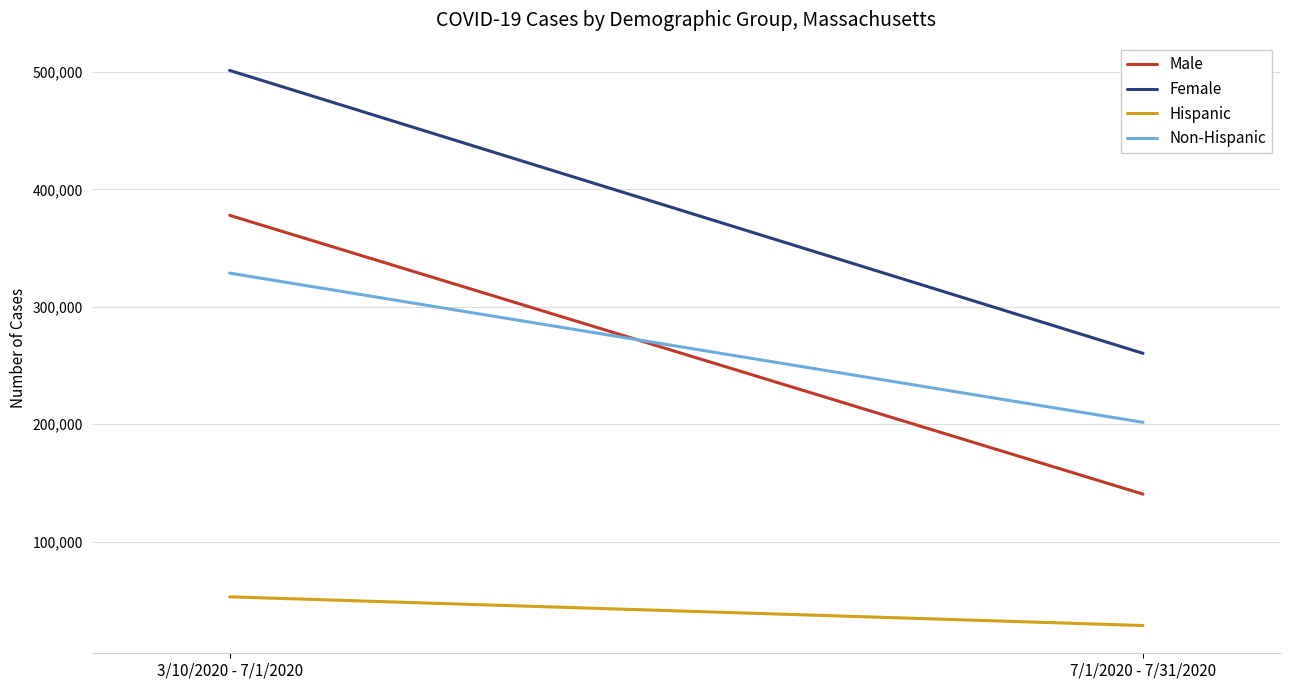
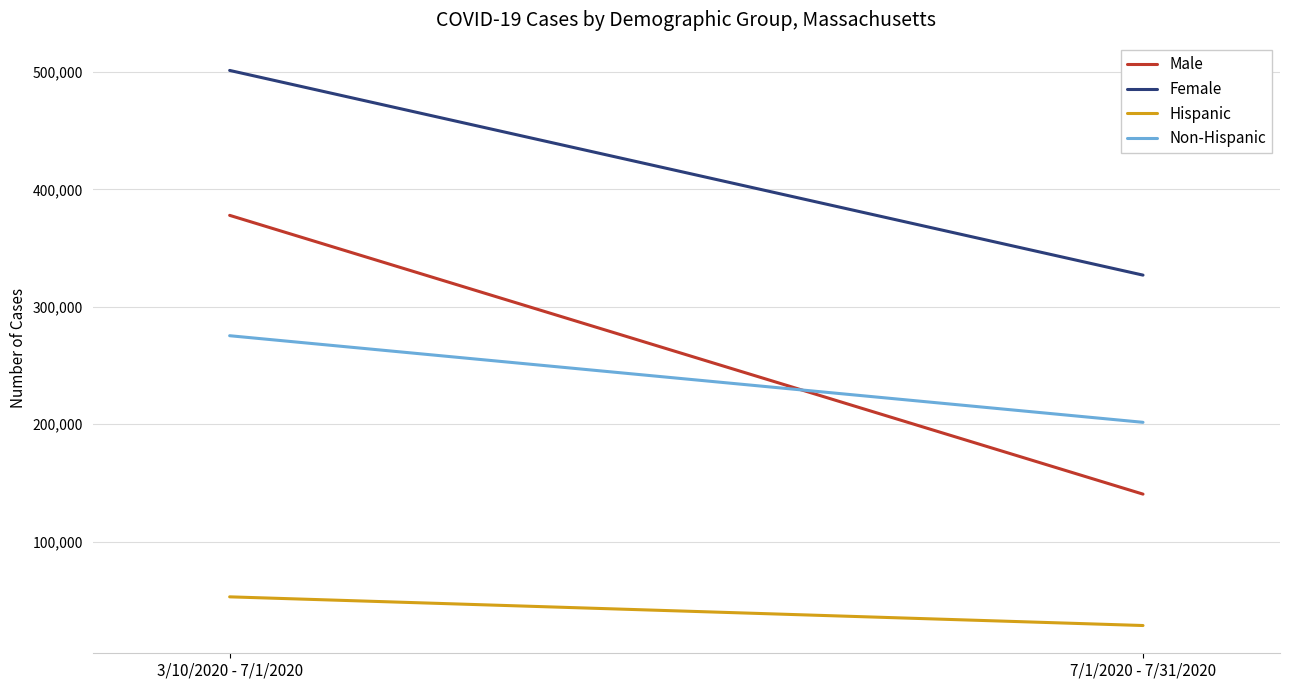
Non-Hispanic, 3/10/2020 - 7/1/2020: 329,000 -> 275,000
Female, 7/1/2020 - 7/31/2020: 260,000 -> 327,000
